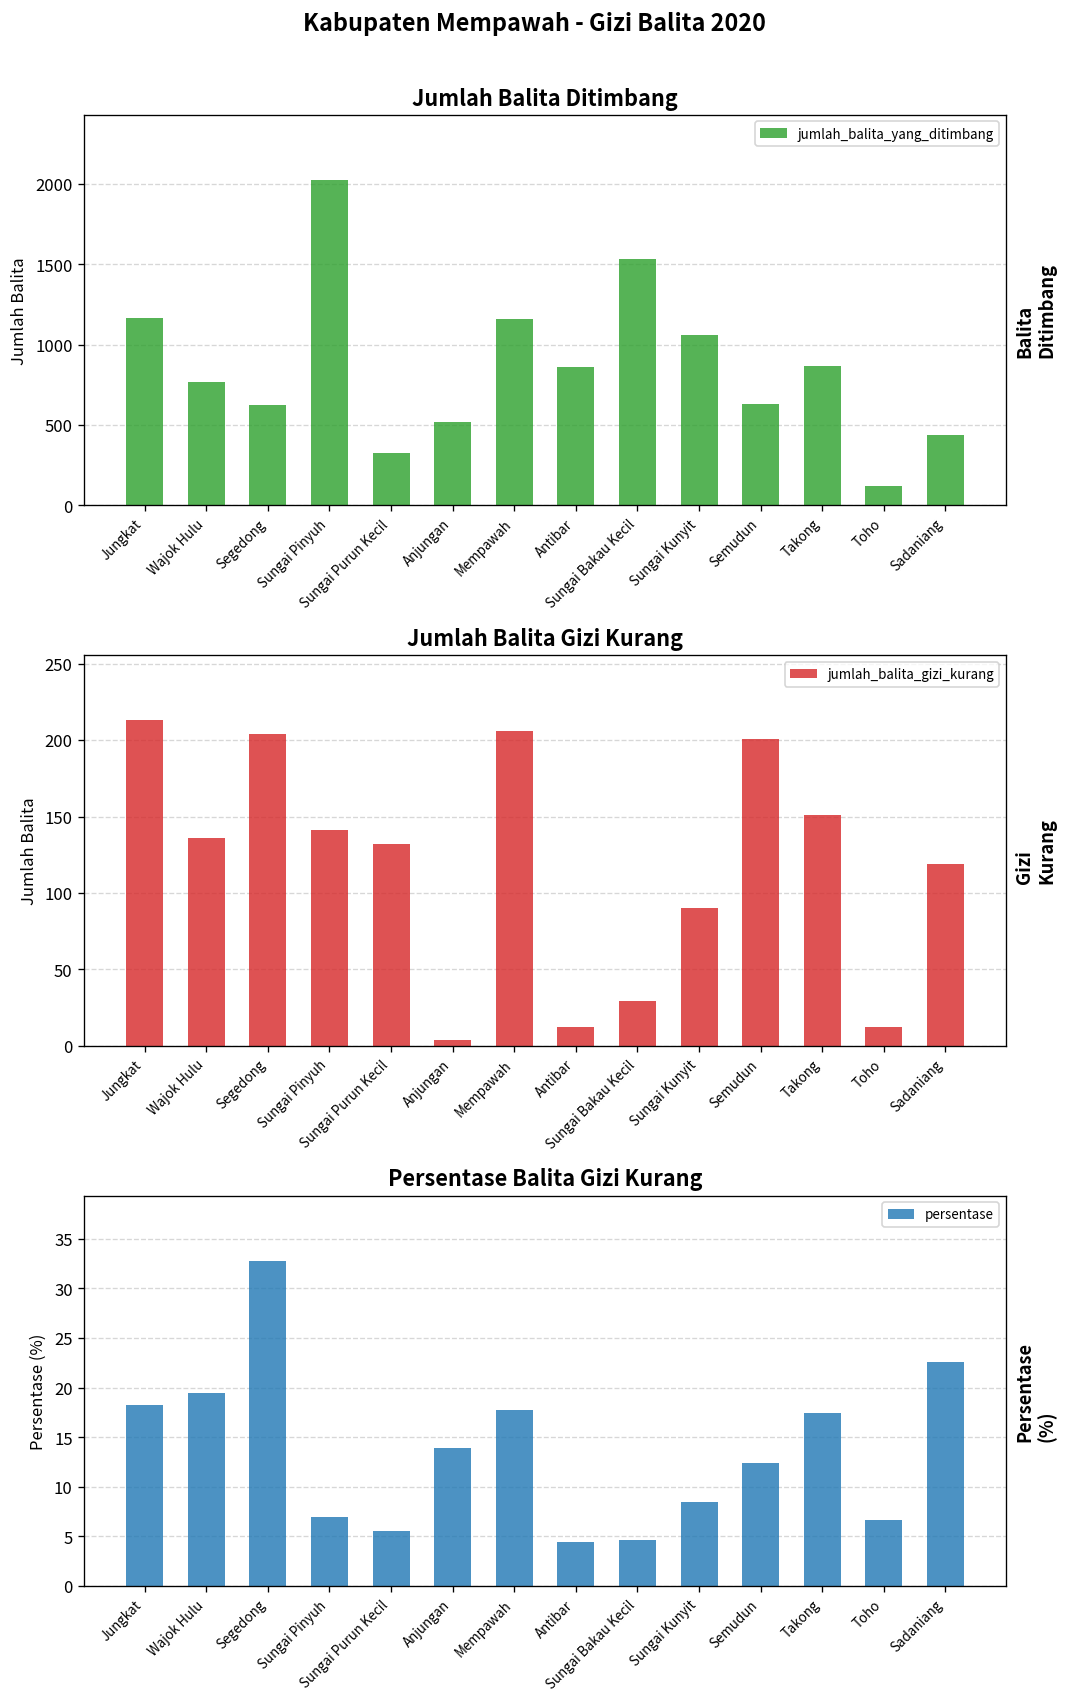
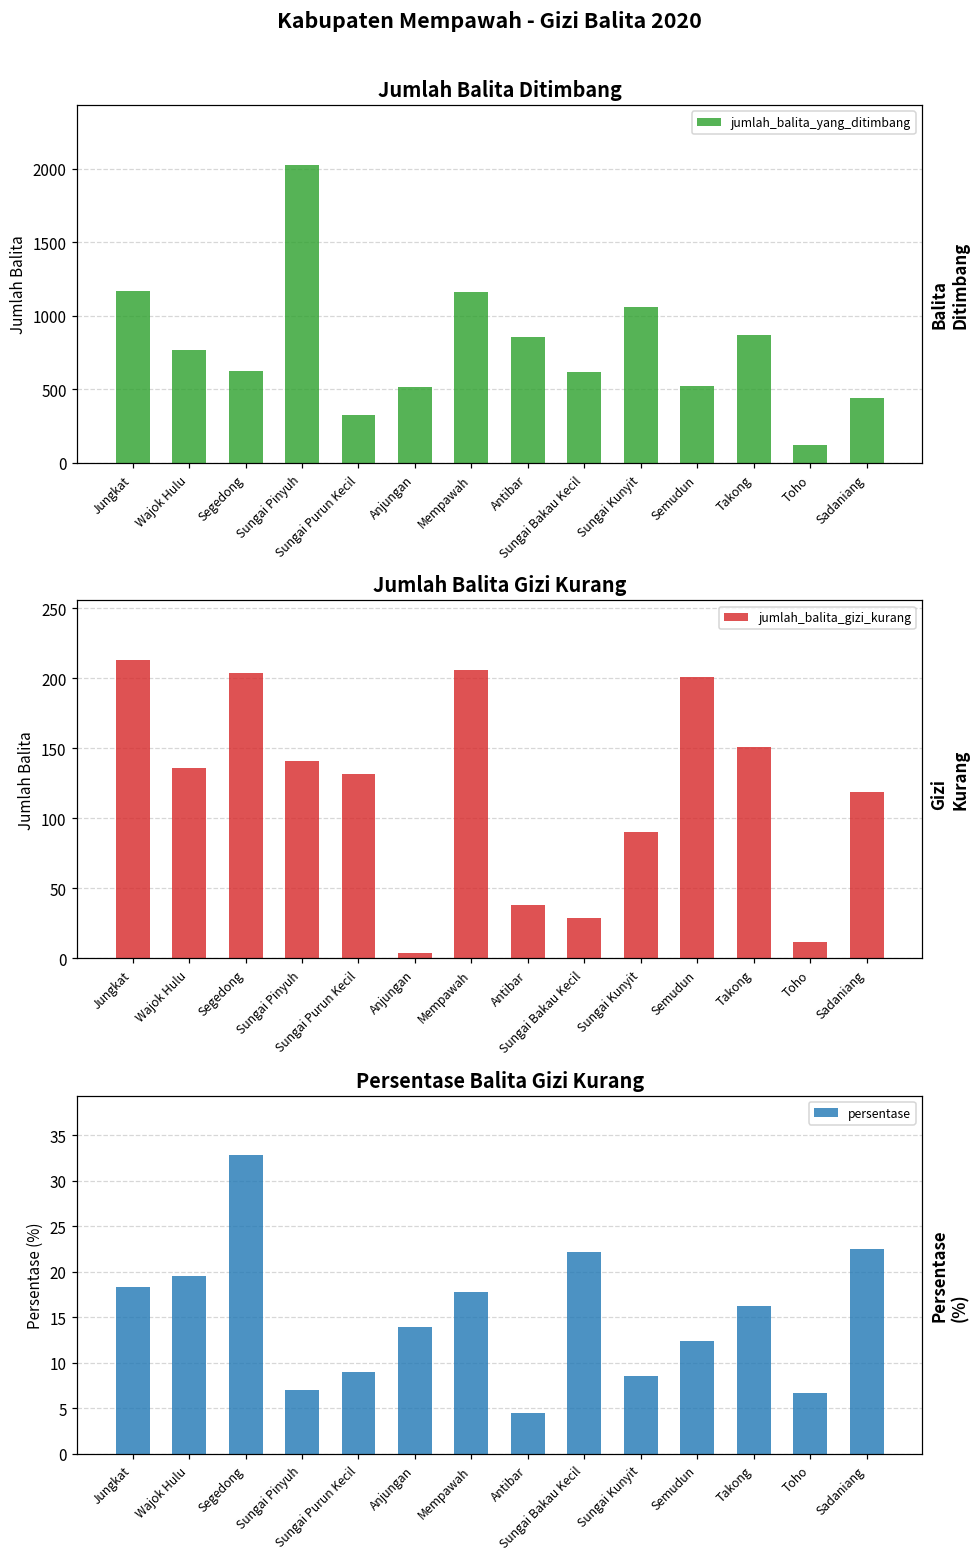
Jumlah Balita Ditimbang, Sungai Bakau Kecil: 1540 -> 620
Jumlah Balita Ditimbang, Semudun: 630 -> 520
Jumlah Balita Gizi Kurang, Antibar: 12 -> 38
Persentase Balita Gizi Kurang, Sungai Purun Kecil: 6 -> 9
Persentase Balita Gizi Kurang, Sungai Bakau Kecil: 5 -> 22
Persentase Balita Gizi Kurang, Takong: 17 -> 16
